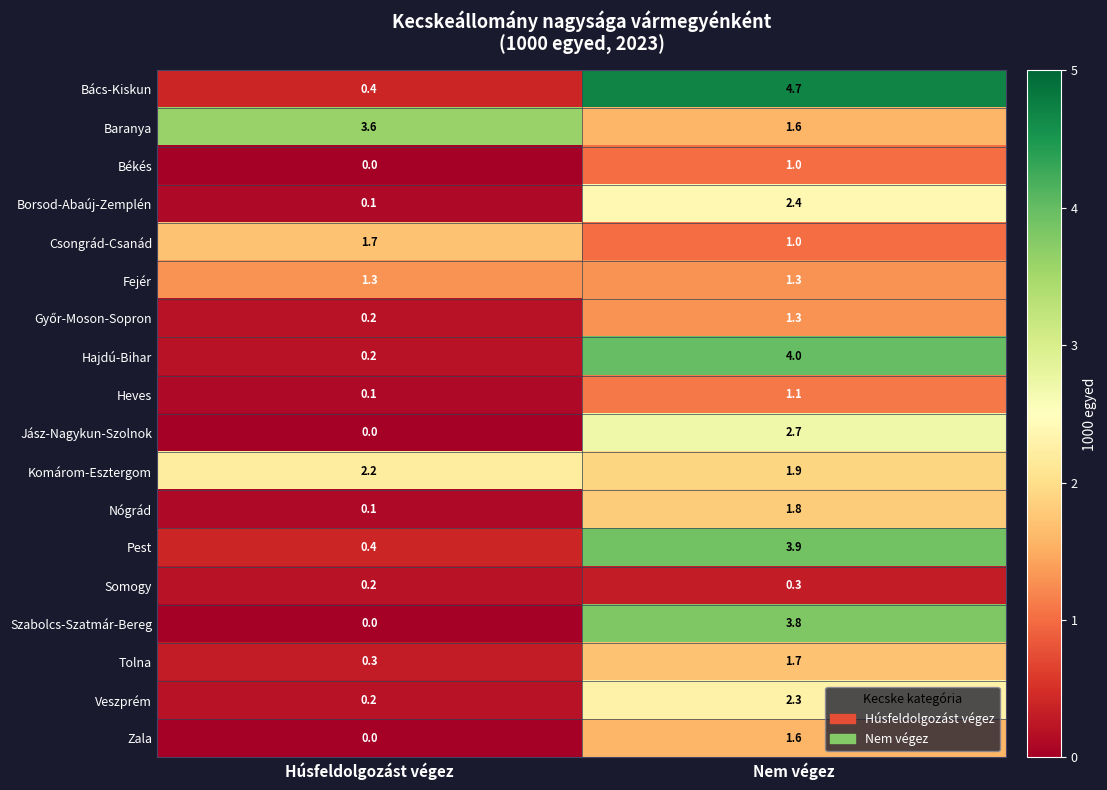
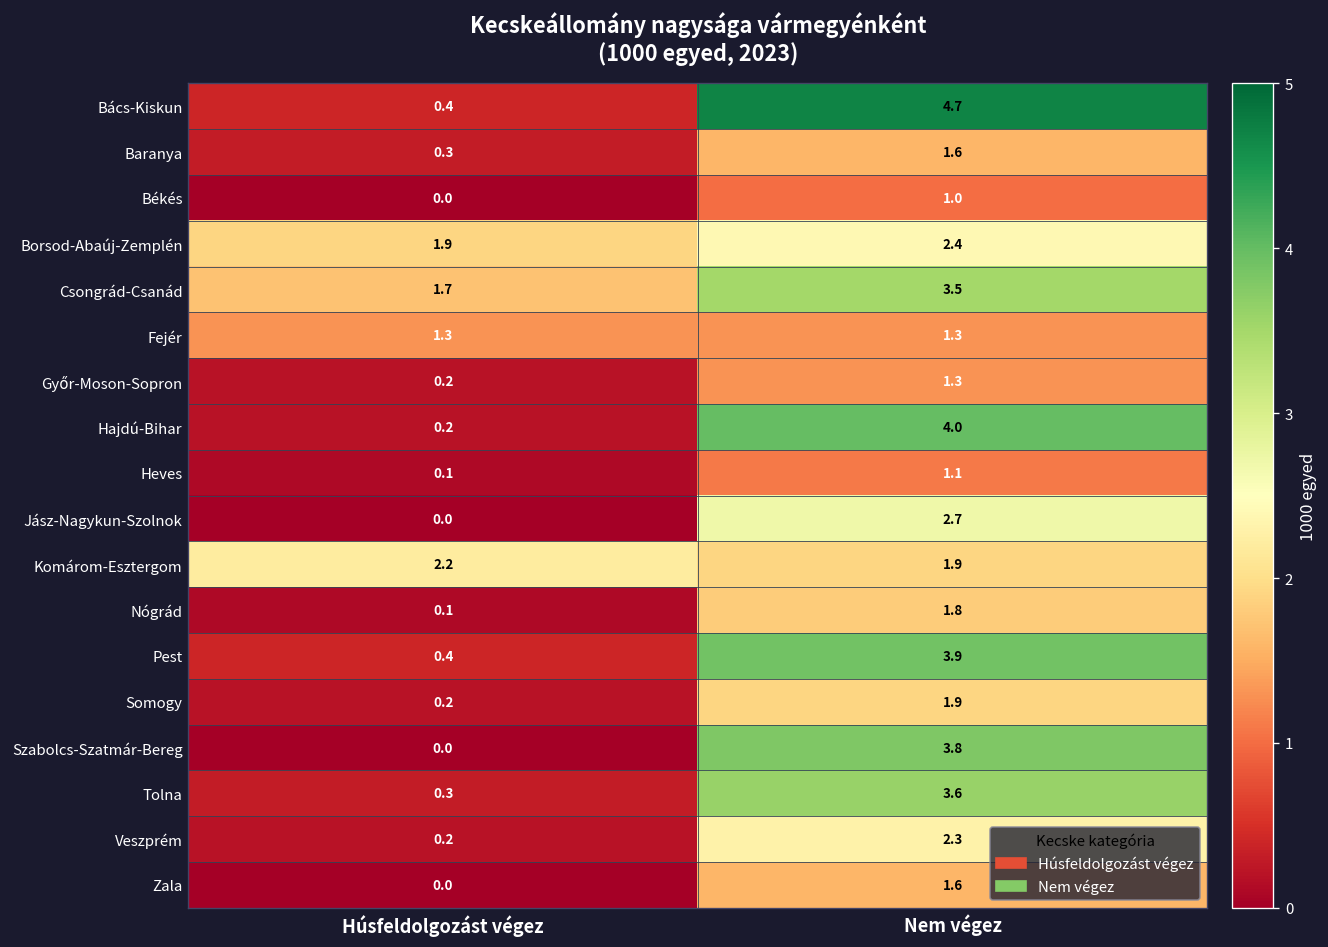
Baranya, Húsfeldolgozást végez: 3.6 -> 0.3
Borsod-Abaúj-Zemplén, Húsfeldolgozást végez: 0.1 -> 1.9
Csongrád-Csanád, Nem végez: 1.0 -> 3.5
Somogy, Nem végez: 0.3 -> 1.9
Tolna, Nem végez: 1.7 -> 3.6
